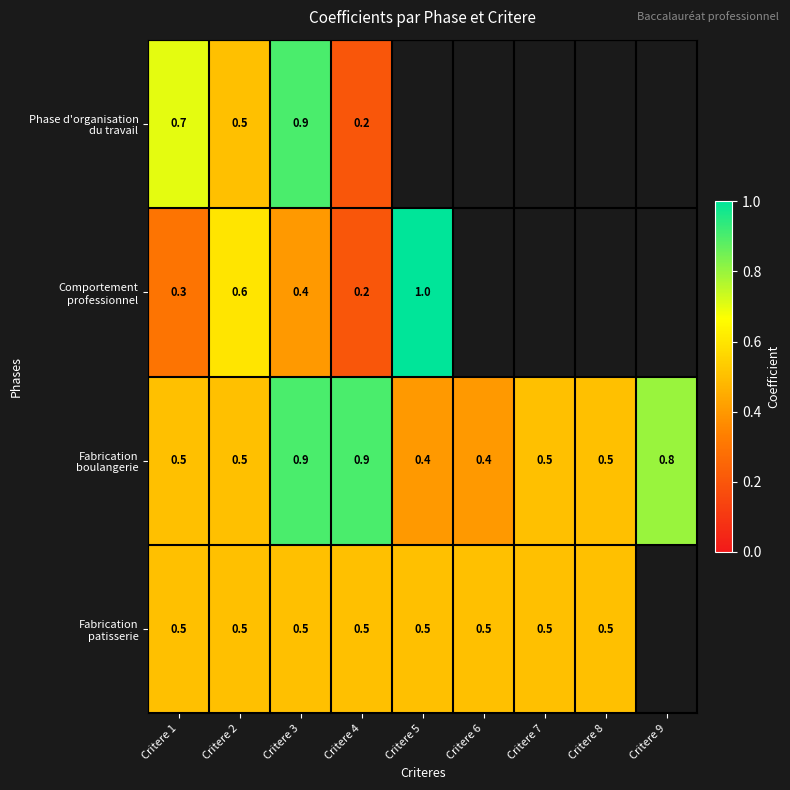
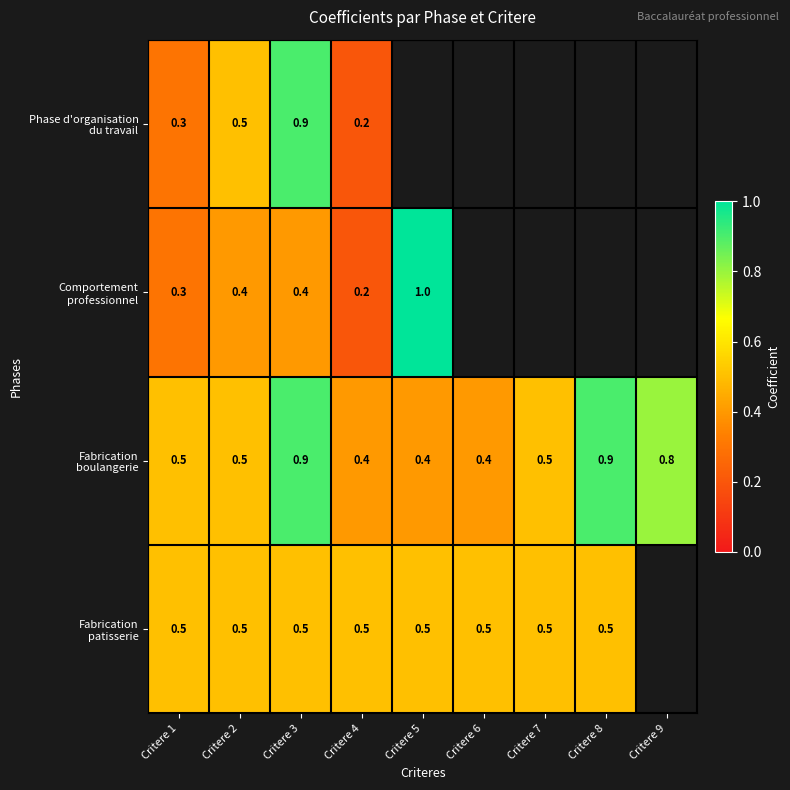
Phase d'organisation du travail, Critere 1: 0.7 -> 0.3
Comportement professionnel, Critere 2: 0.6 -> 0.4
Fabrication boulangerie, Critere 4: 0.9 -> 0.4
Fabrication boulangerie, Critere 8: 0.5 -> 0.9
